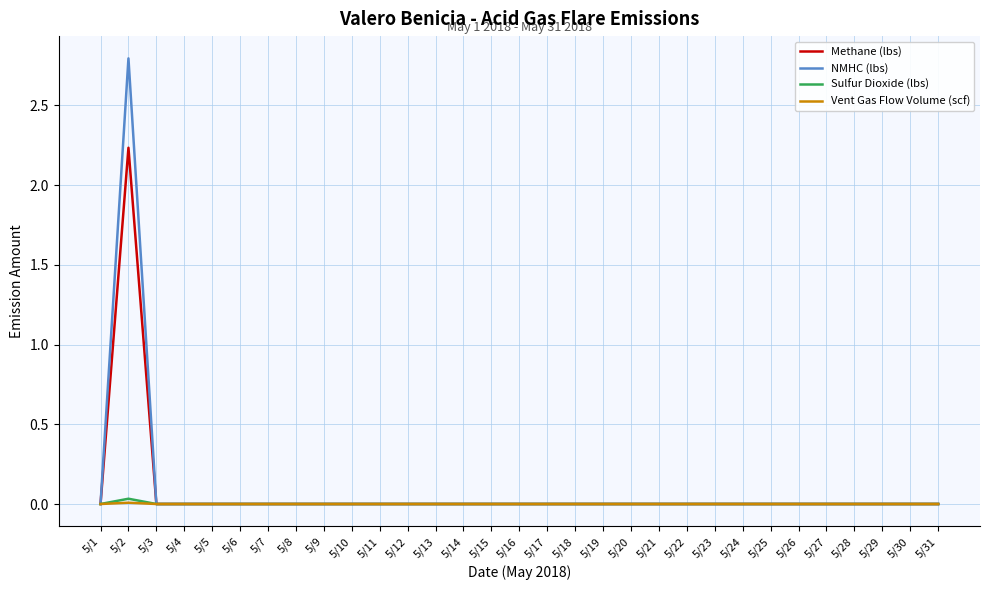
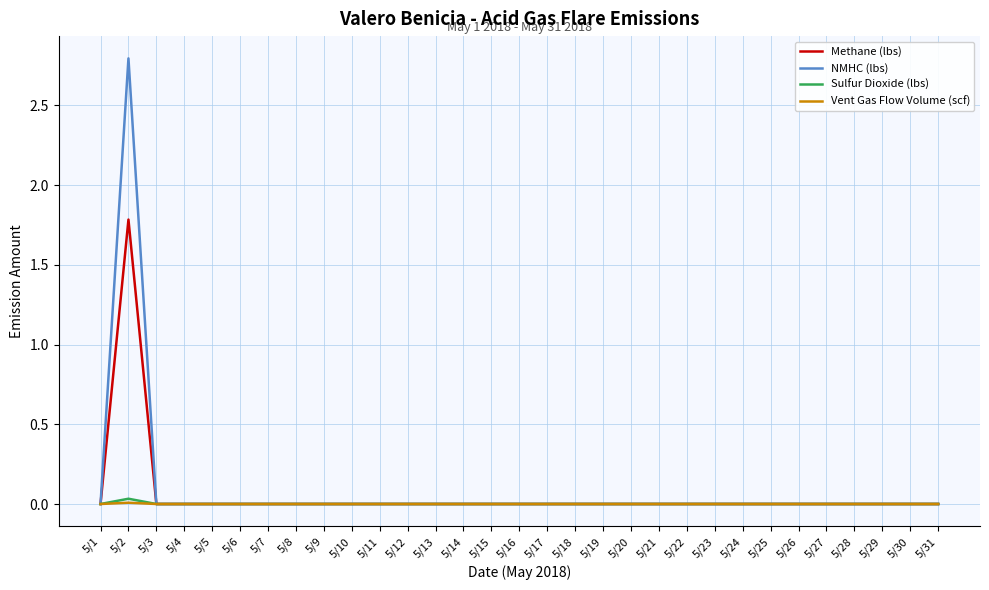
Methane (lbs), 5/2: 2.23 -> 1.78
